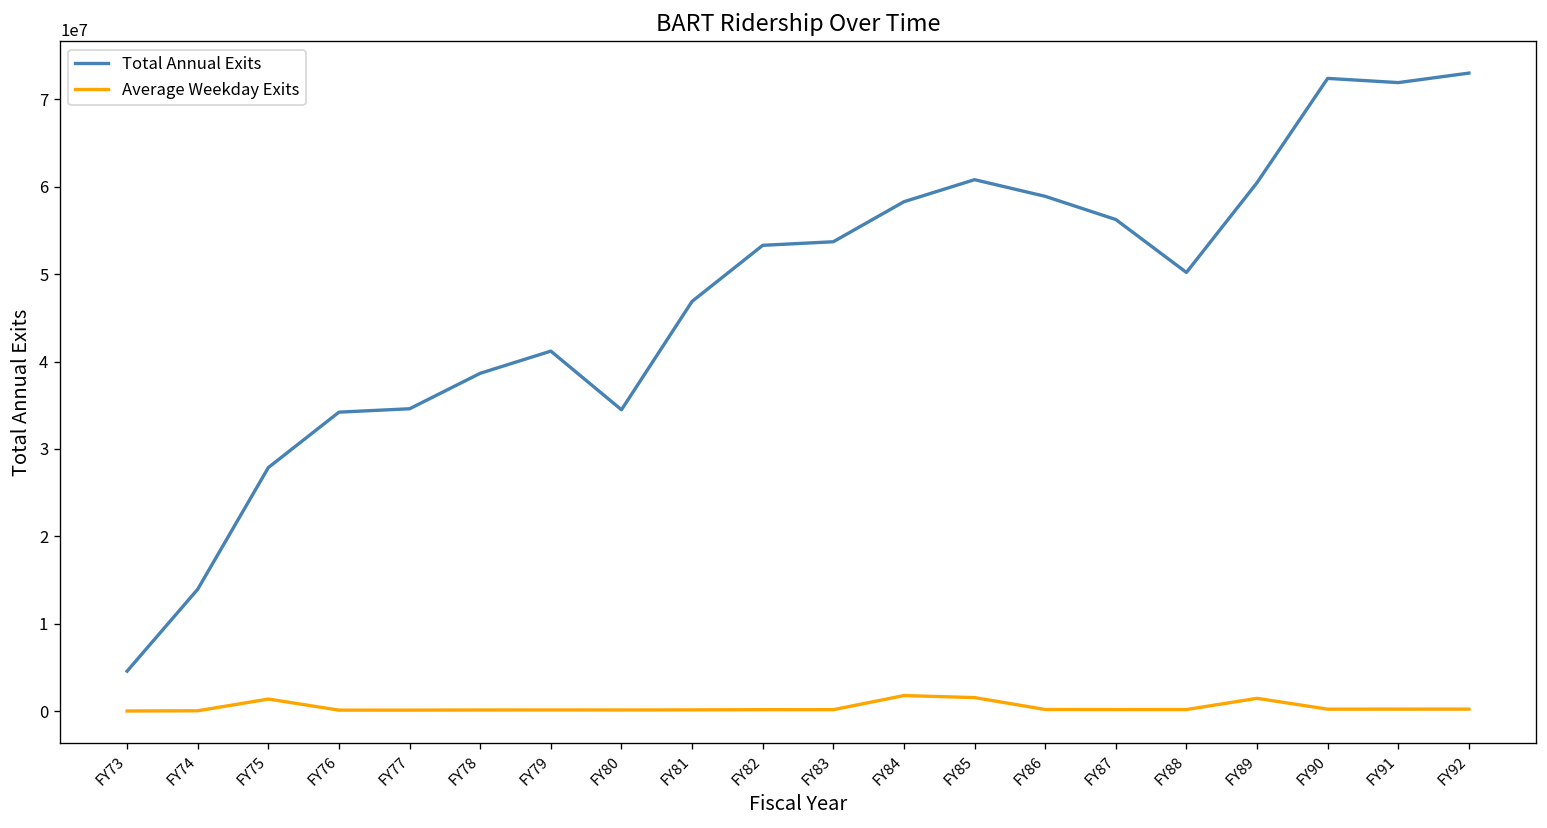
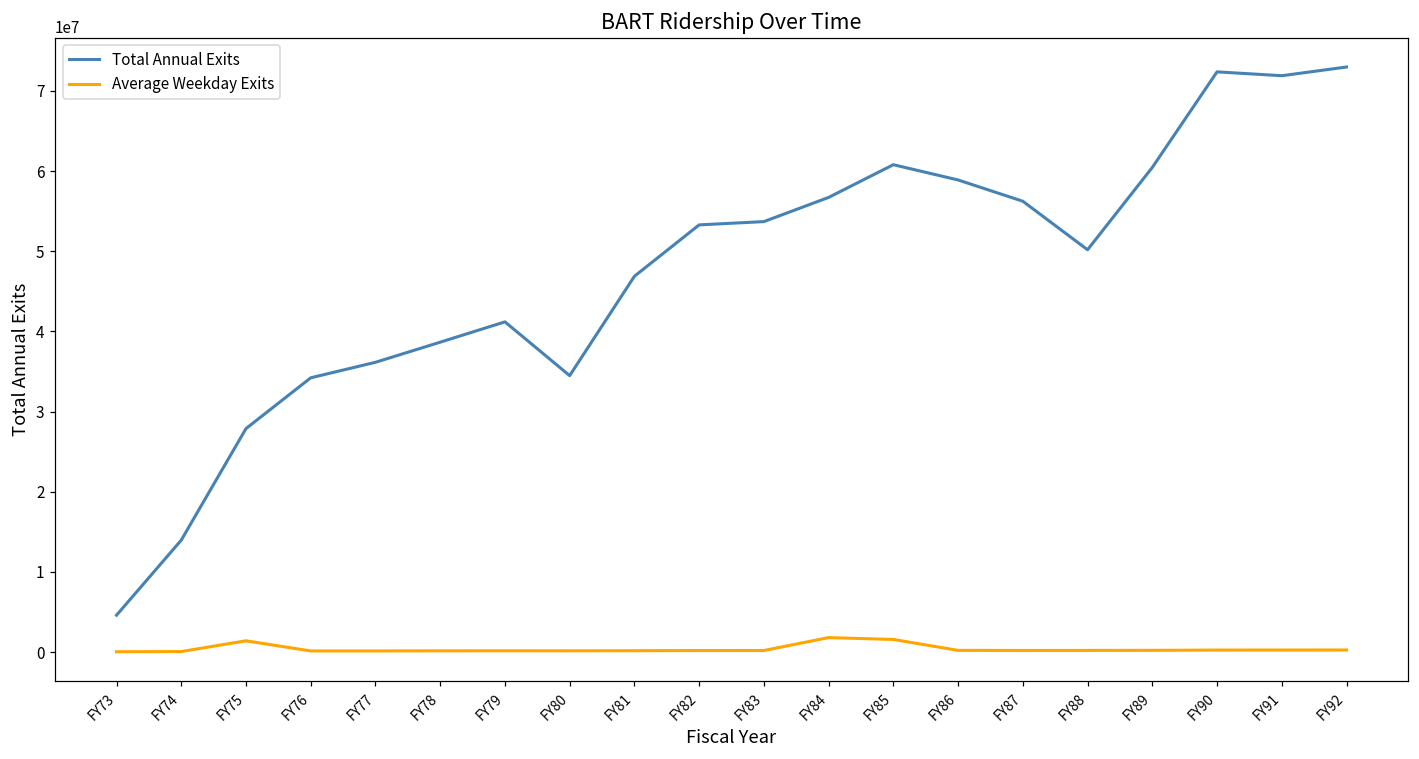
Total Annual Exits, FY77: 35000000 -> 36000000
Total Annual Exits, FY84: 58000000 -> 57000000
Average Weekday Exits, FY89: 1000000 -> 0
